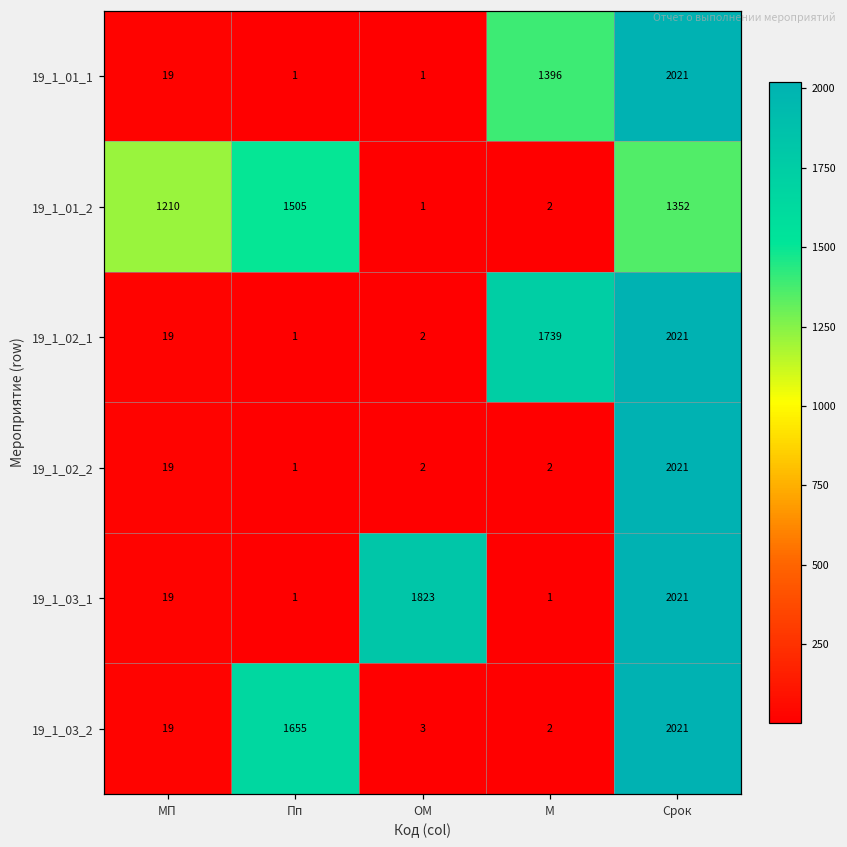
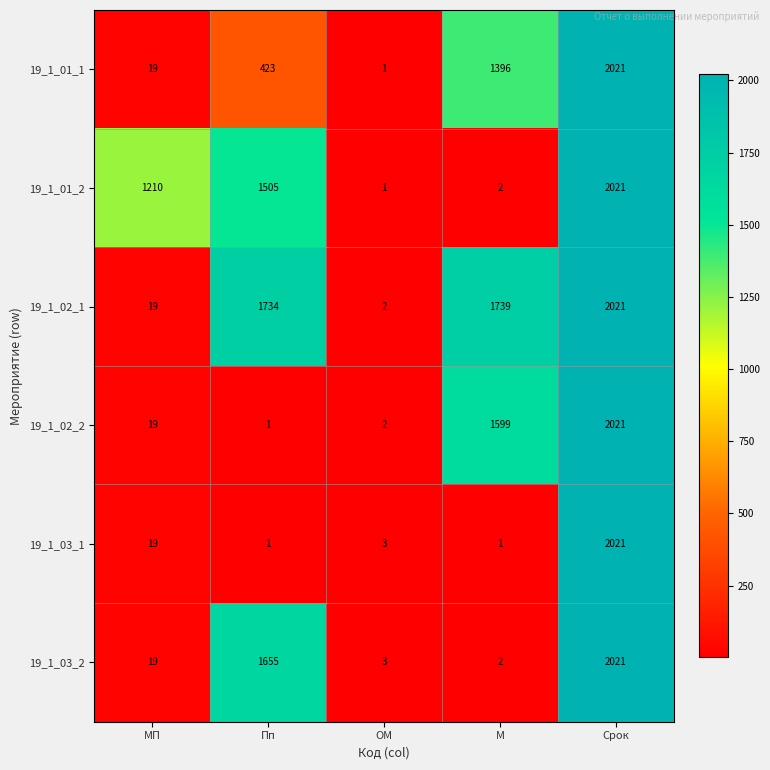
19_1_01_1, Пп: 1 -> 423
19_1_01_2, Срок: 1352 -> 2021
19_1_02_1, Пп: 1 -> 1734
19_1_02_2, М: 2 -> 1599
19_1_03_1, ОМ: 1823 -> 3
